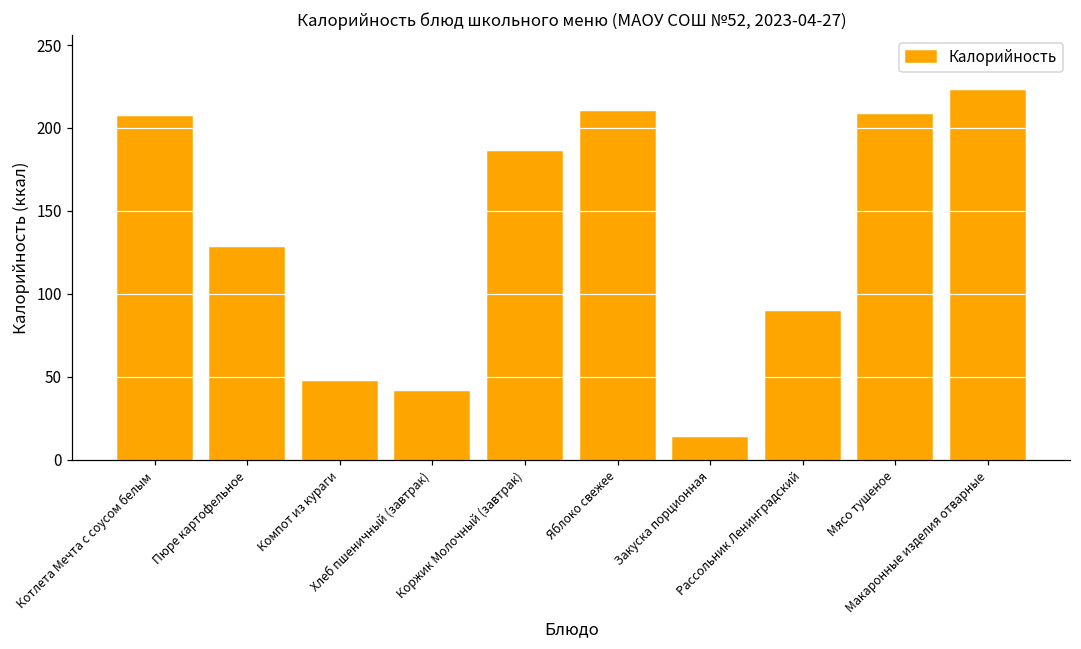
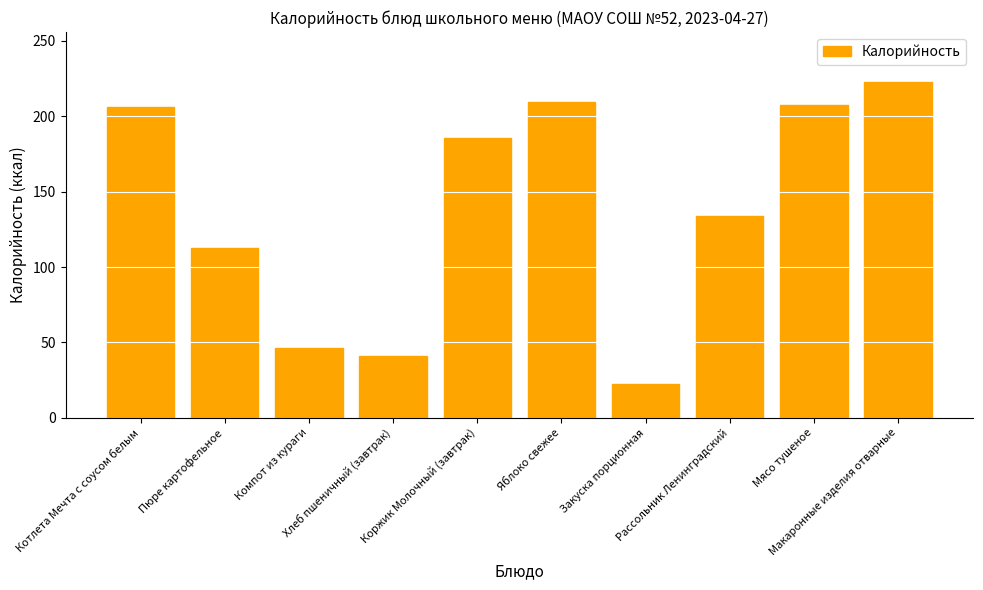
Пюре картофельное: 128 -> 113
Закуска порционная: 13 -> 23
Рассольник Ленинградский: 89 -> 134
